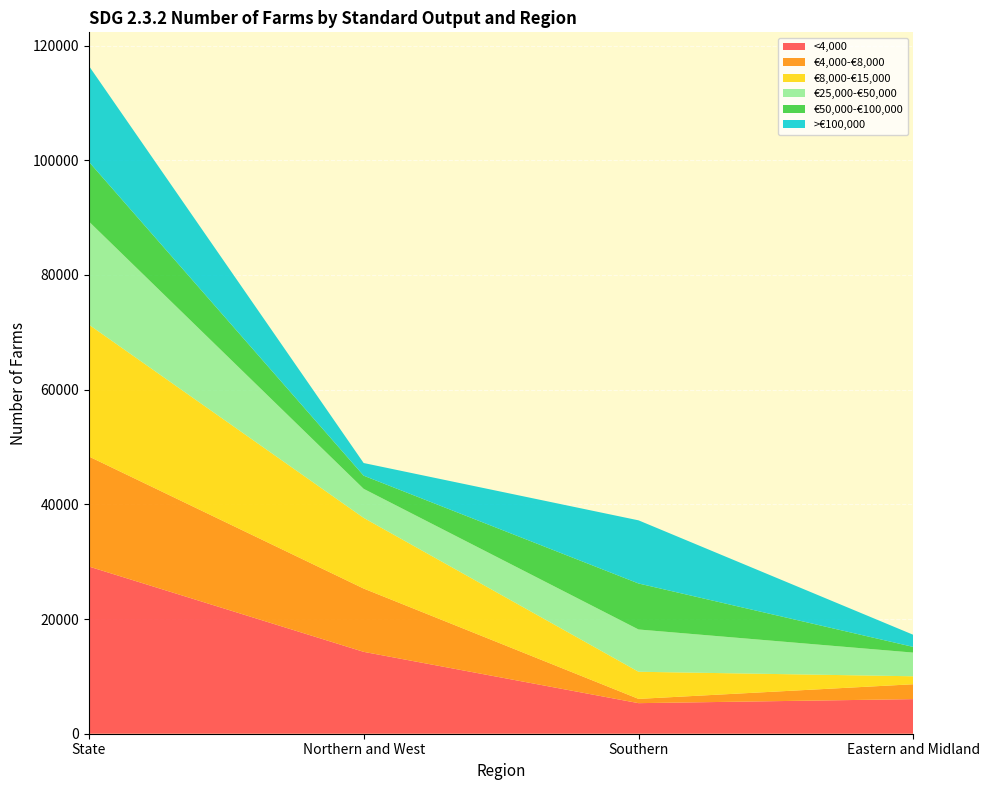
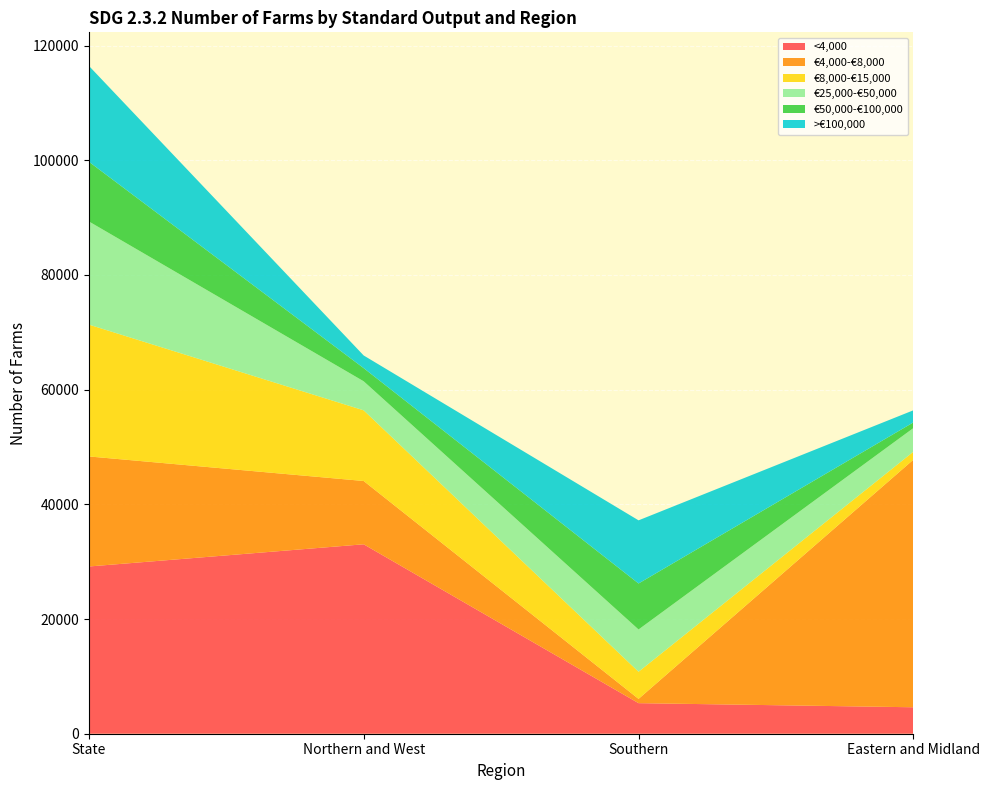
<4,000, Northern and West: 14000 -> 33000
<4,000, Eastern and Midland: 6000 -> 5000
€4,000-€8,000, Eastern and Midland: 3000 -> 43000
